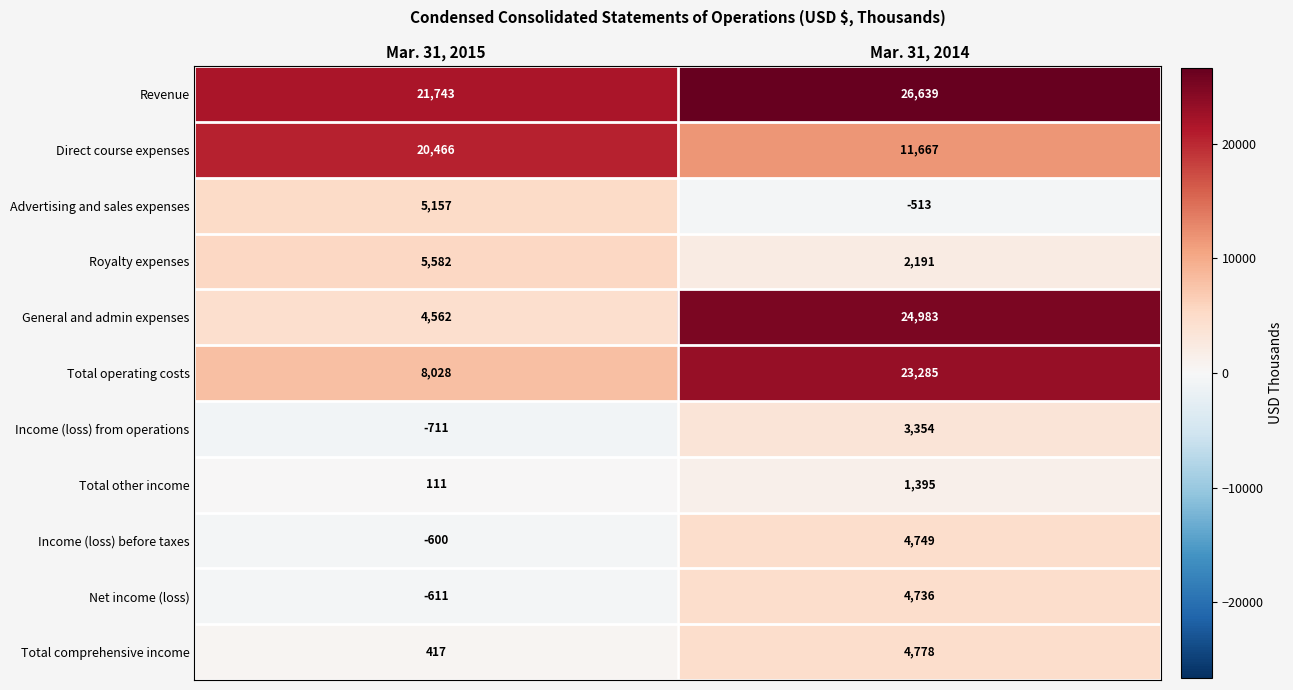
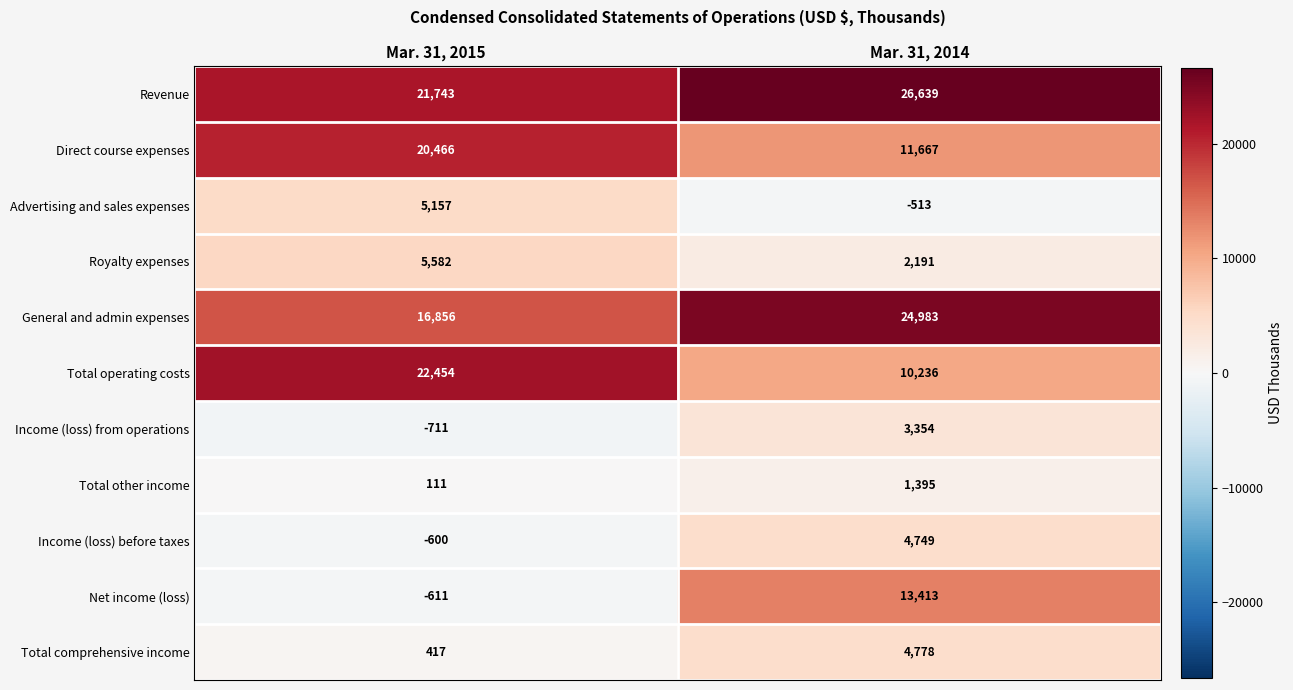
General and admin expenses, Mar. 31, 2015: 4,562 -> 16,856
Total operating costs, Mar. 31, 2015: 8,028 -> 22,454
Total operating costs, Mar. 31, 2014: 23,285 -> 10,236
Net income (loss), Mar. 31, 2014: 4,736 -> 13,413
